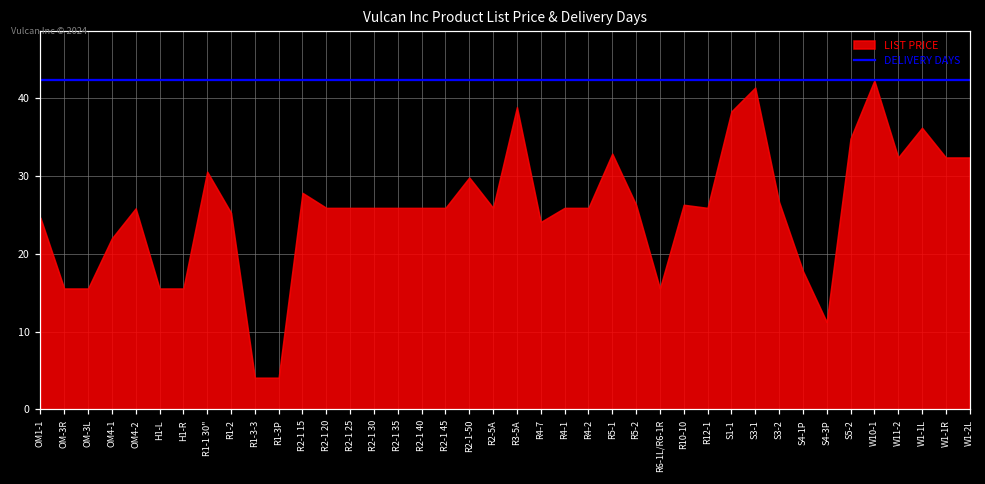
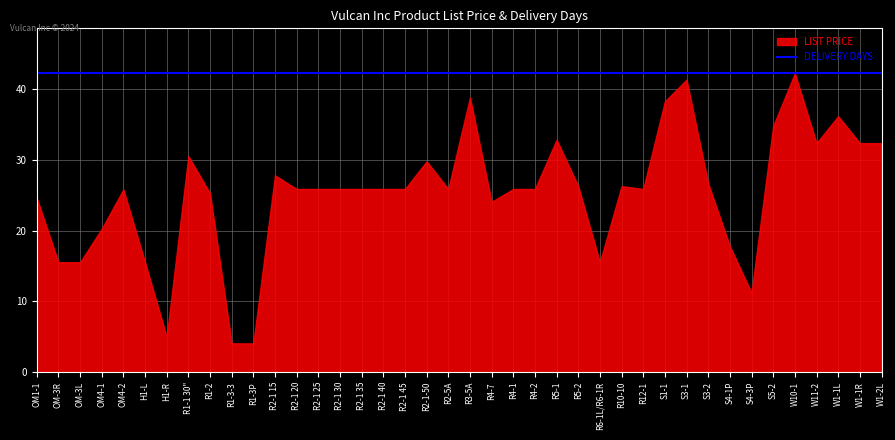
LIST PRICE, OM4-1: 22 -> 20
LIST PRICE, H1-R: 16 -> 5
